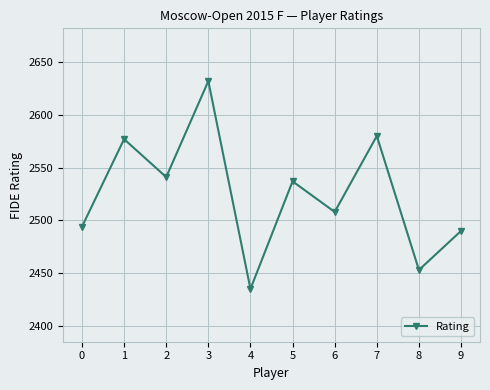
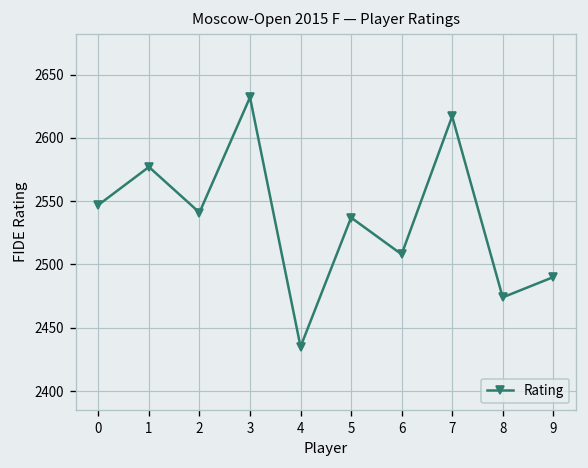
0: 2494 -> 2547
7: 2580 -> 2617
8: 2453 -> 2474
